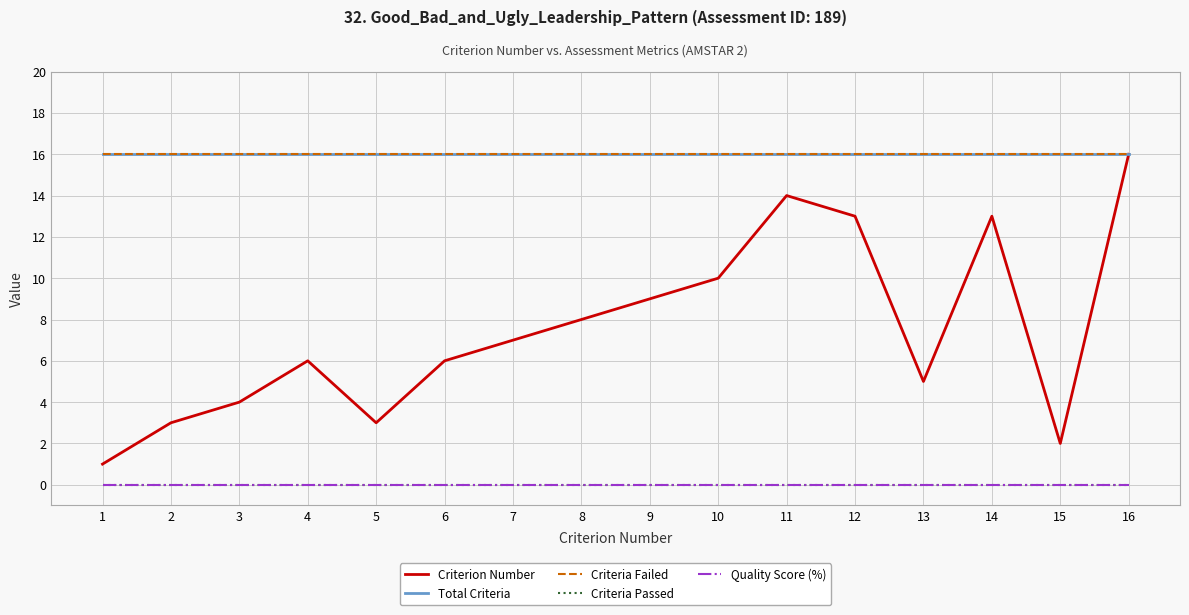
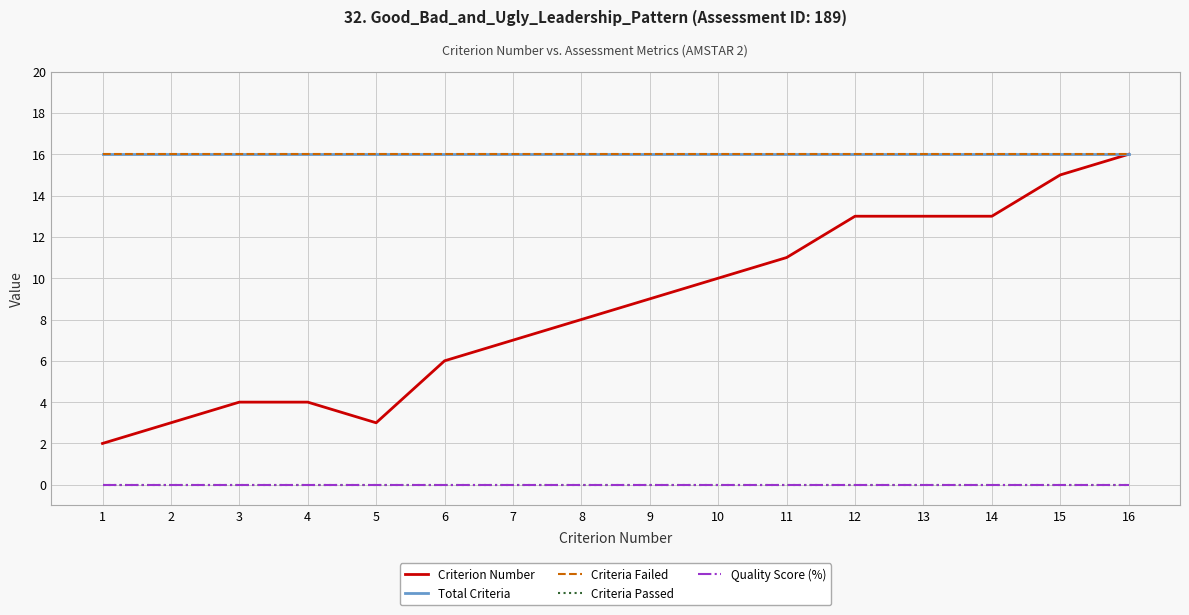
Criterion Number, 1: 1 -> 2
Criterion Number, 4: 6 -> 4
Criterion Number, 11: 14 -> 11
Criterion Number, 13: 5 -> 13
Criterion Number, 15: 2 -> 15
